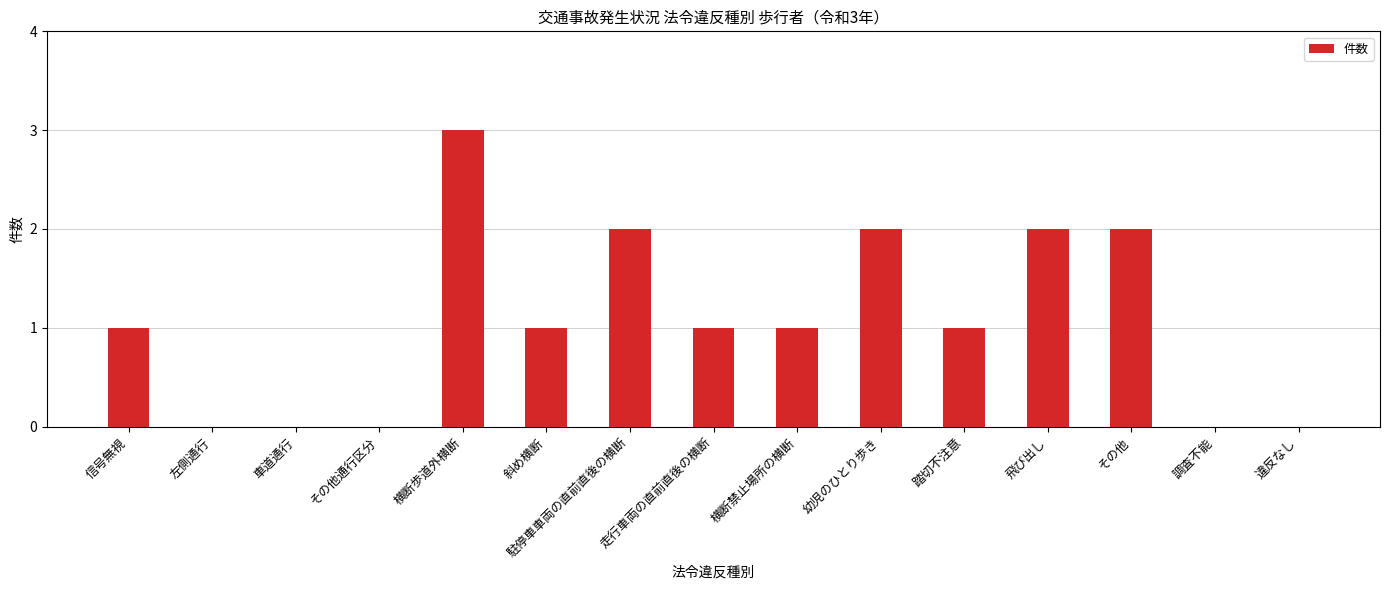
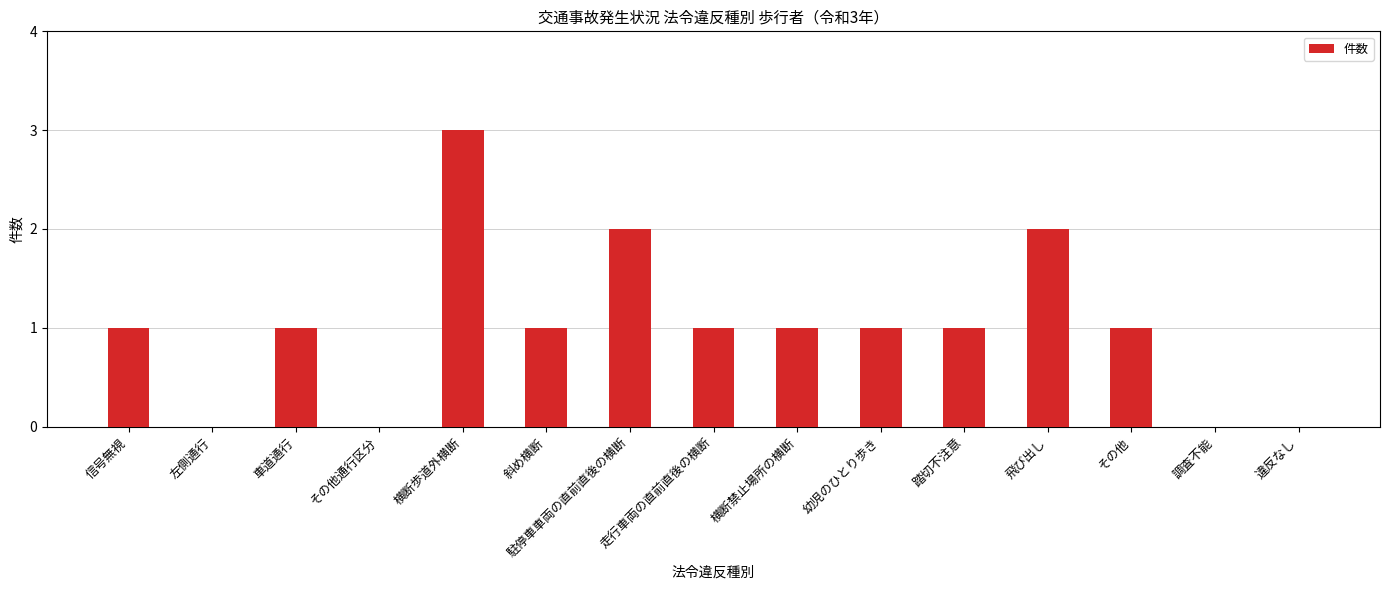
車道通行: 0 -> 1
幼児のひとり歩き: 2 -> 1
その他: 2 -> 1
